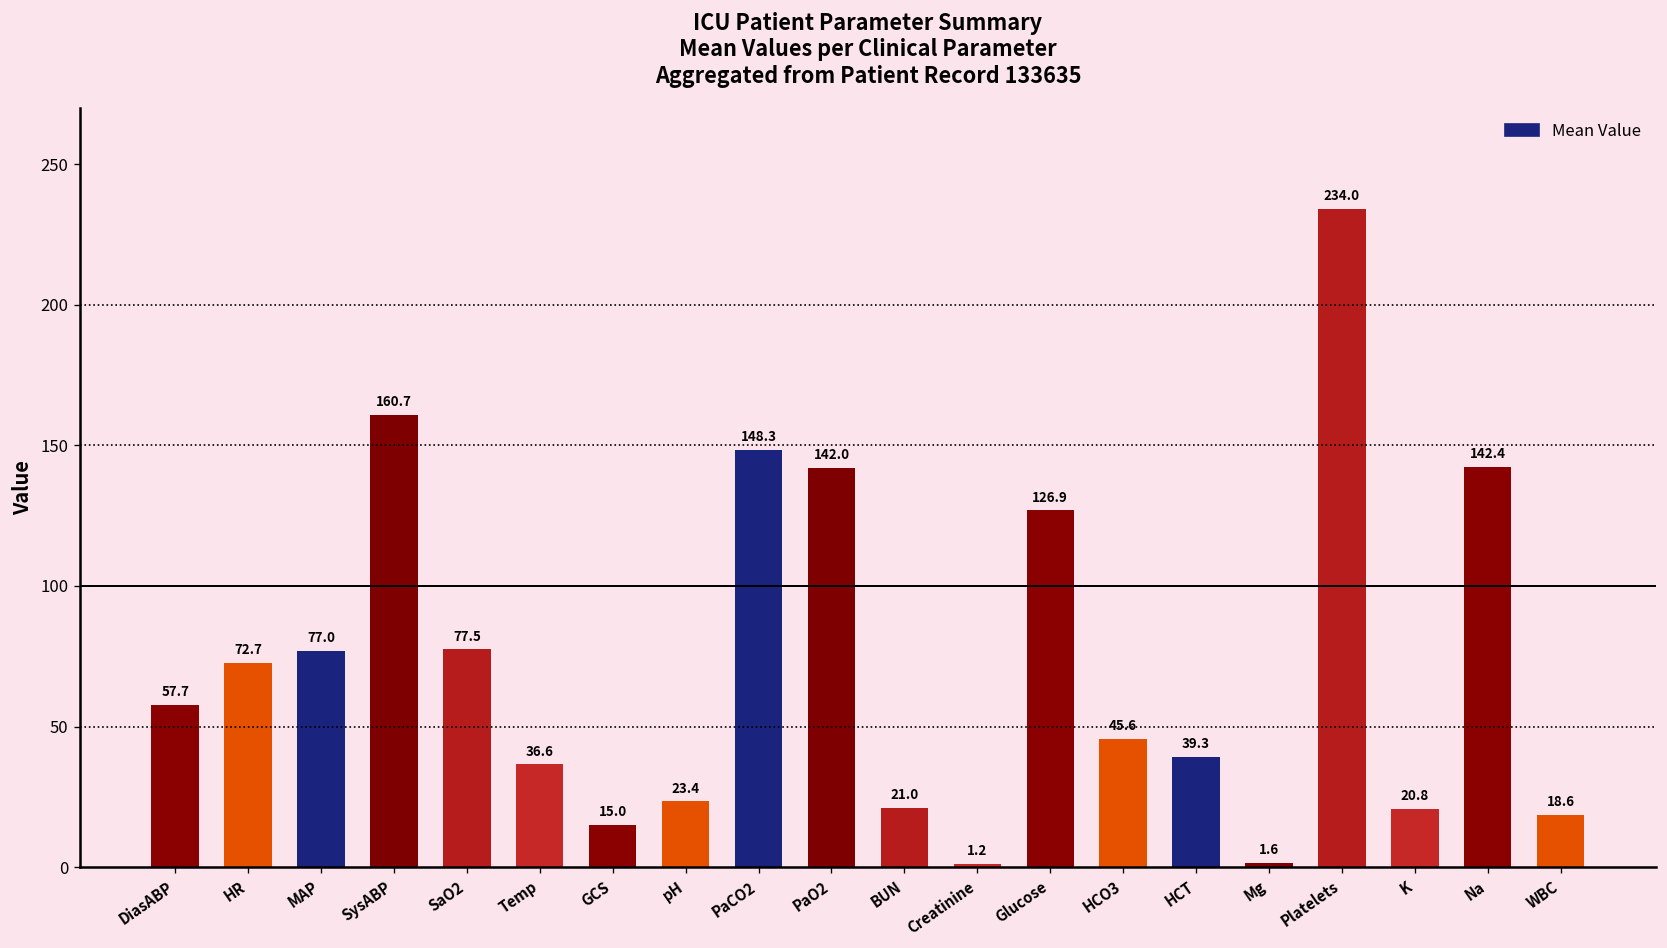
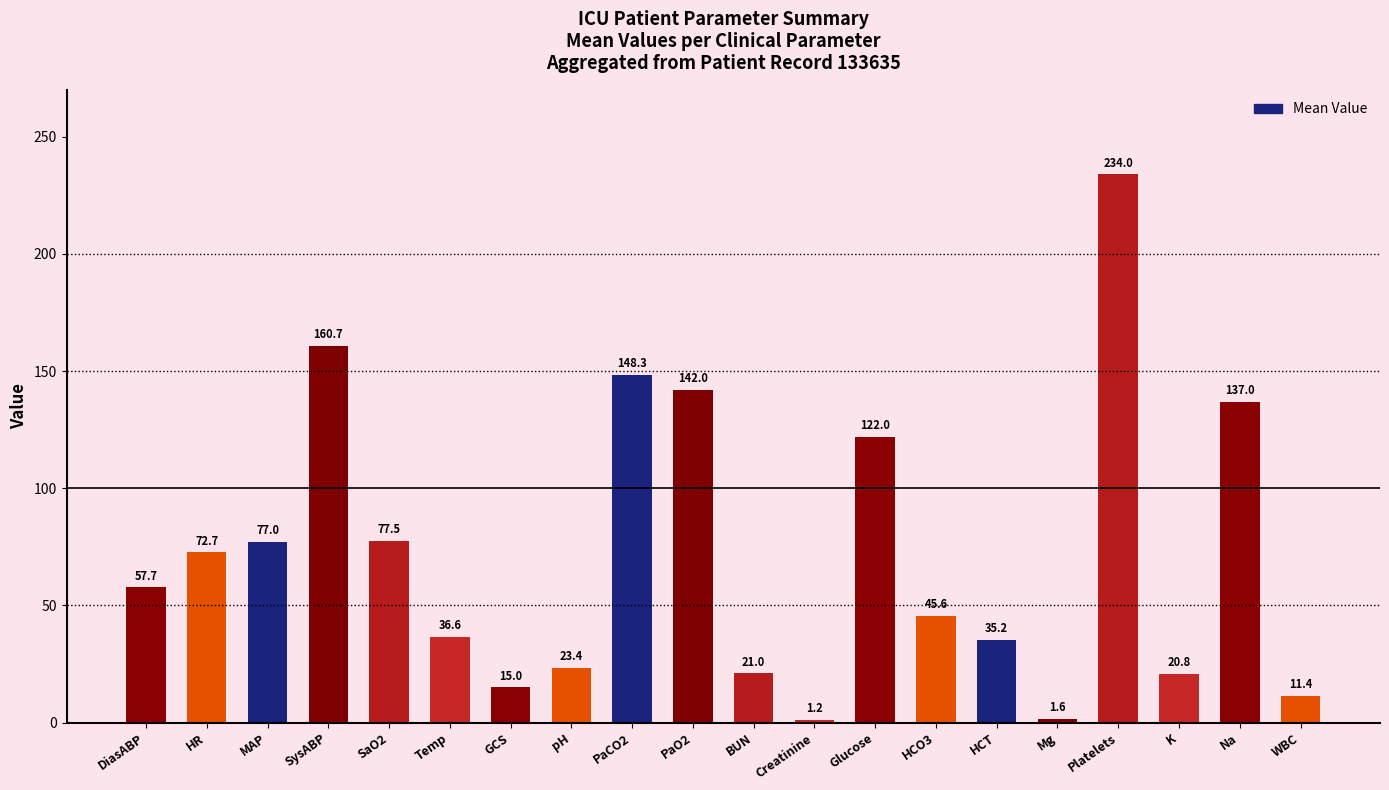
Glucose: 126.9 -> 122.0
HCT: 39.3 -> 35.2
Na: 142.4 -> 137.0
WBC: 18.6 -> 11.4
